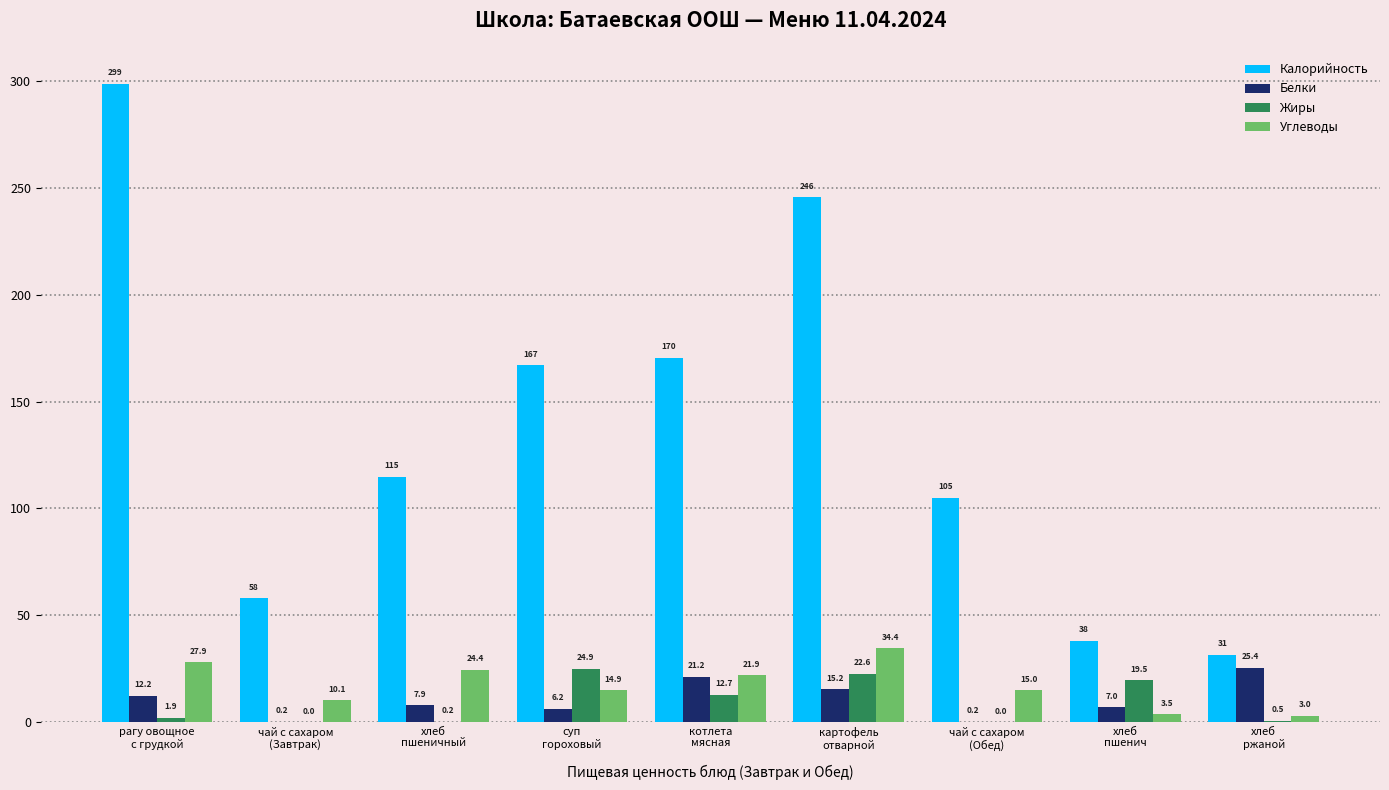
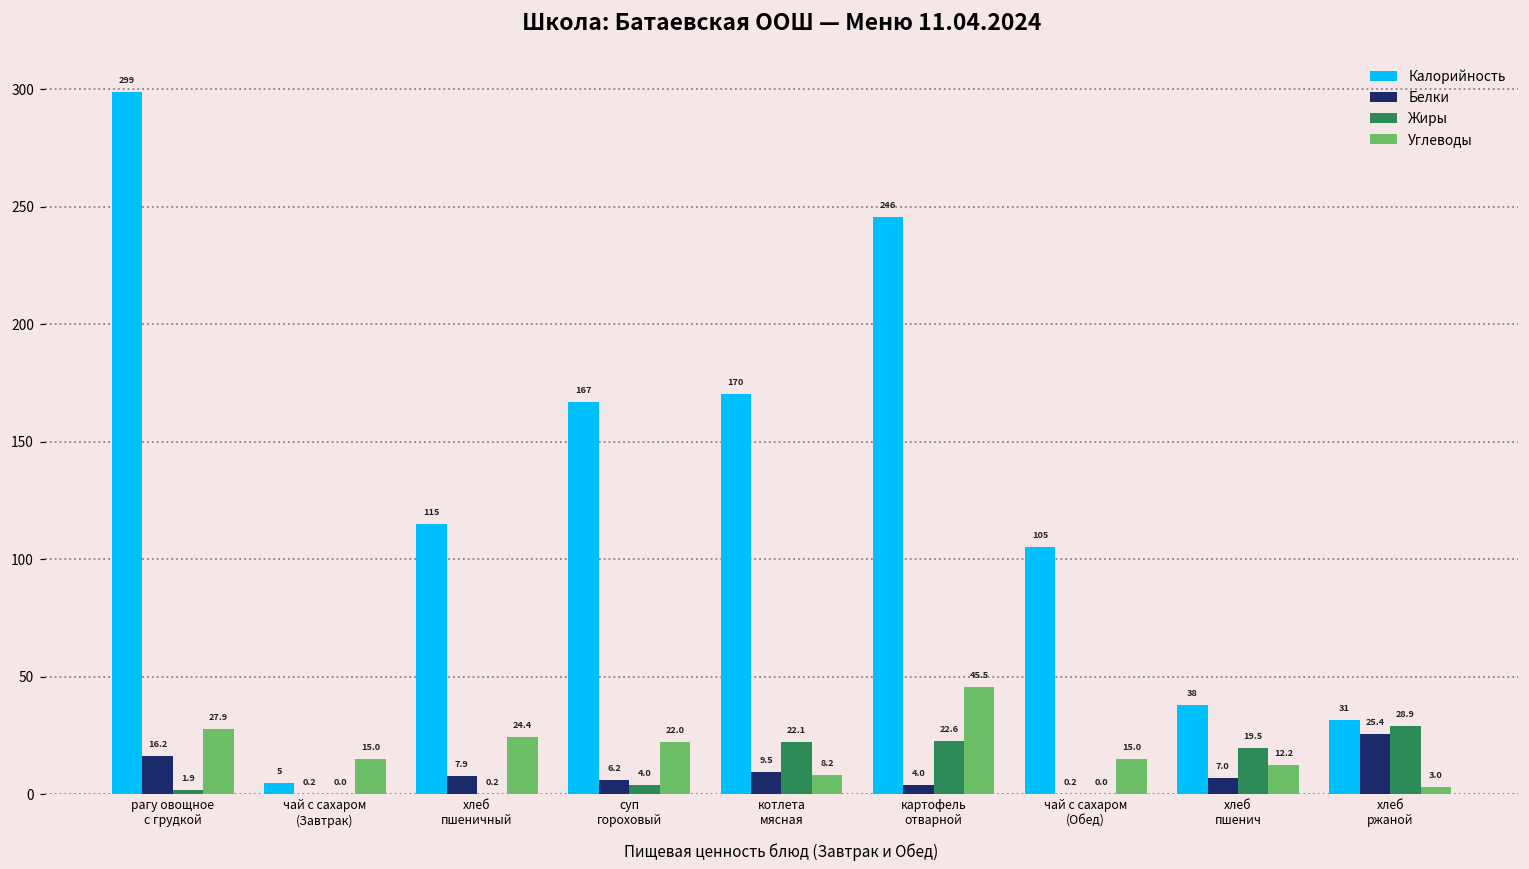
Белки, рагу овощное с грудкой: 12.2 -> 16.2
Калорийность, чай с сахаром (Завтрак): 58 -> 5
Углеводы, чай с сахаром (Завтрак): 10.1 -> 15.0
Жиры, суп гороховый: 24.9 -> 4.0
Углеводы, суп гороховый: 14.9 -> 22.0
Белки, котлета мясная: 21.2 -> 9.5
Жиры, котлета мясная: 12.7 -> 22.1
Углеводы, котлета мясная: 21.9 -> 8.2
Белки, картофель отварной: 15.2 -> 4.0
Углеводы, картофель отварной: 34.4 -> 45.5
Углеводы, хлеб пшенич: 3.5 -> 12.2
Жиры, хлеб ржаной: 0.5 -> 28.9
